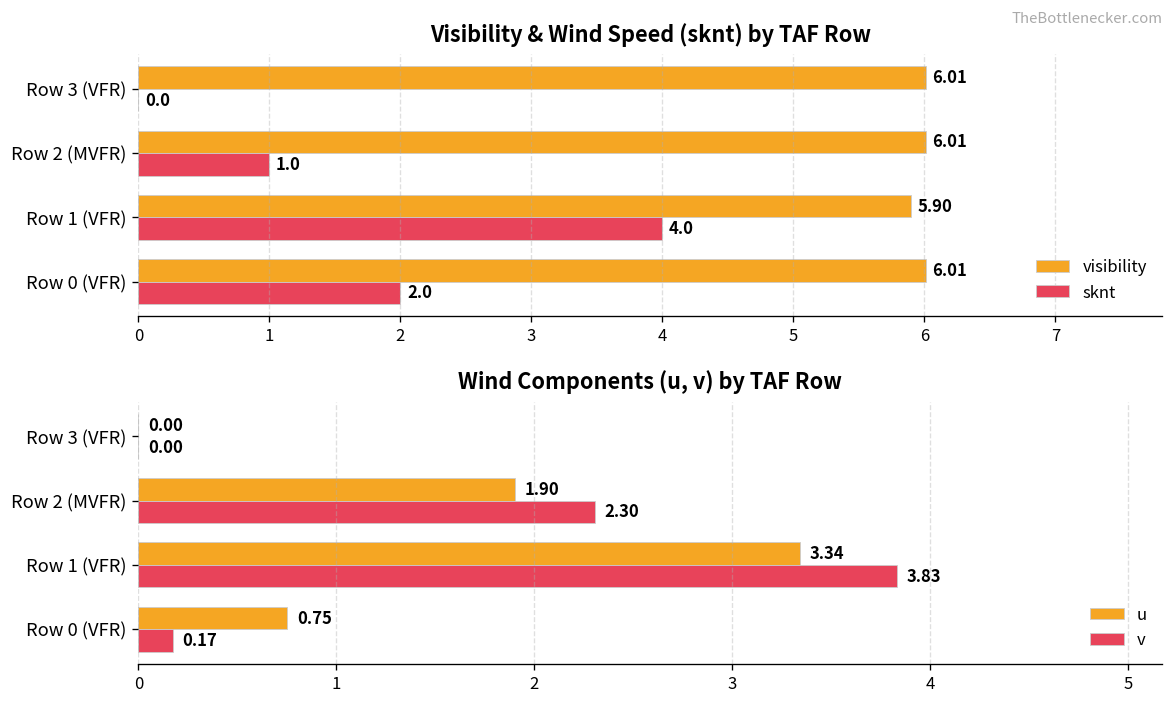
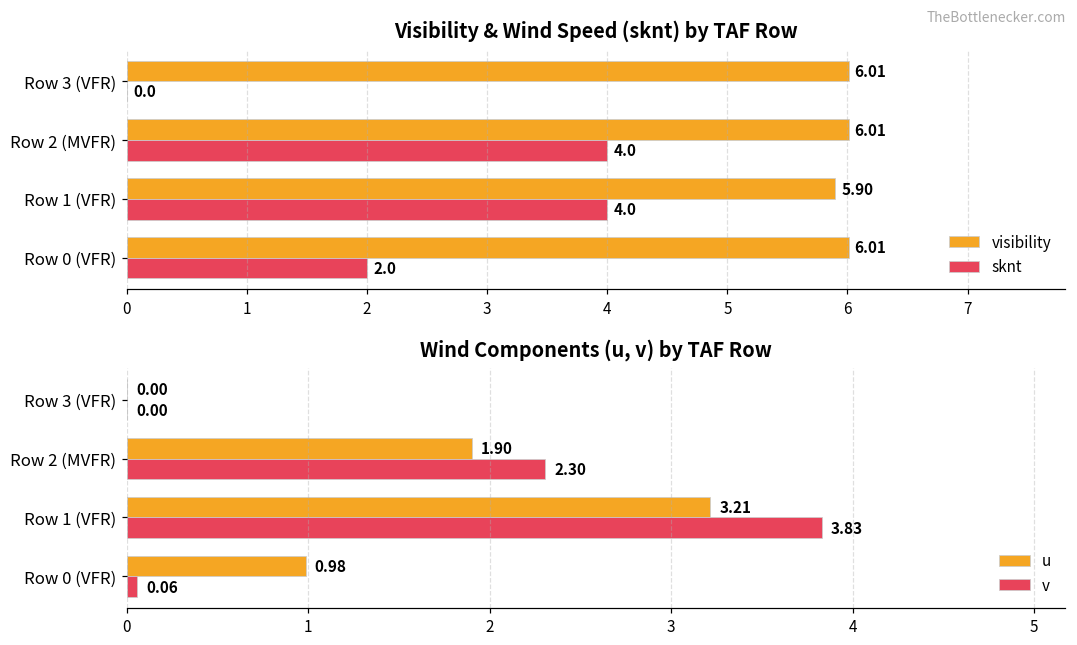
Visibility & Wind Speed (sknt) by TAF Row, sknt, Row 2 (MVFR): 1.0 -> 4.0
Wind Components (u, v) by TAF Row, u, Row 1 (VFR): 3.34 -> 3.21
Wind Components (u, v) by TAF Row, u, Row 0 (VFR): 0.75 -> 0.98
Wind Components (u, v) by TAF Row, v, Row 0 (VFR): 0.17 -> 0.06
